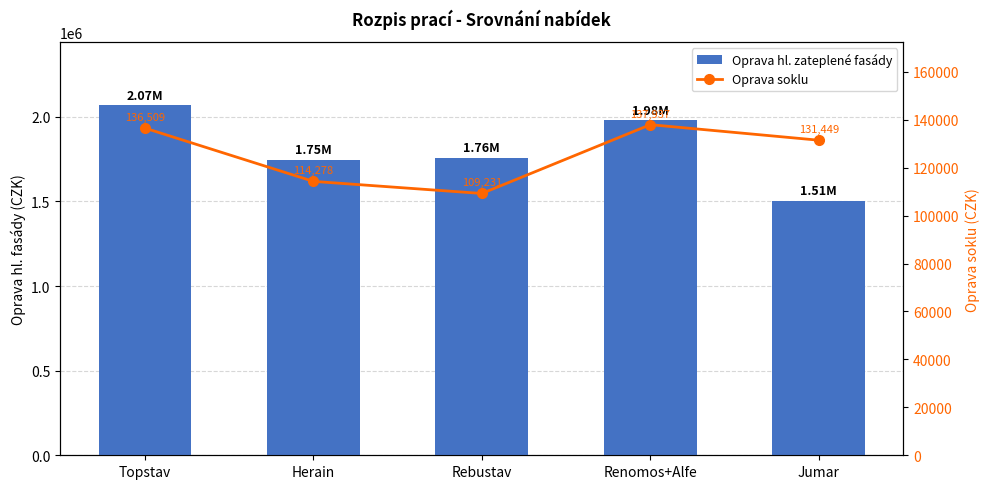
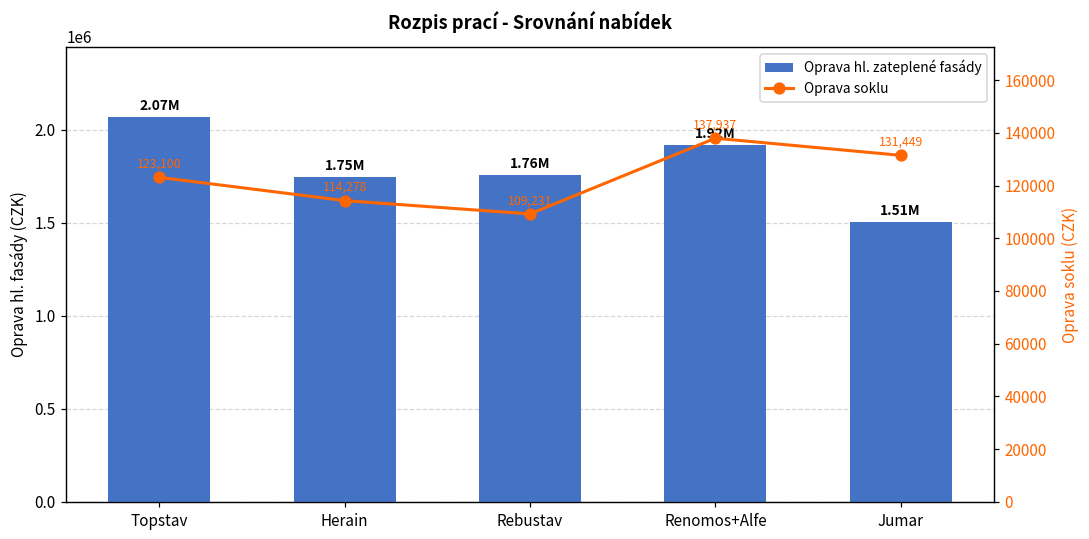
Oprava hl. zateplené fasády, Renomos+Alfe: 1.98M -> 1.92M
Oprava soklu, Topstav: 136,509 -> 123,100
